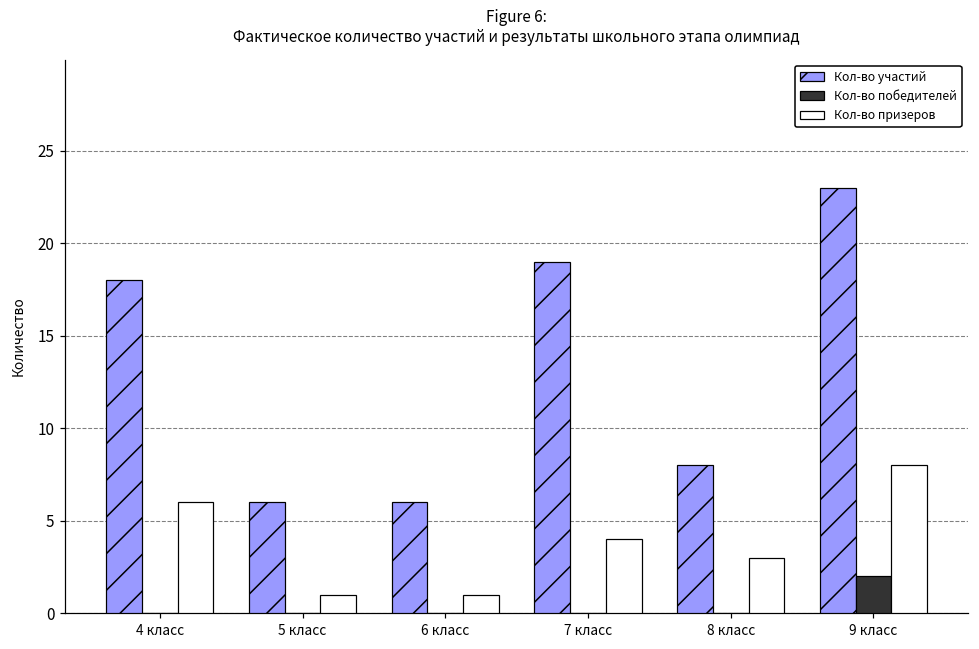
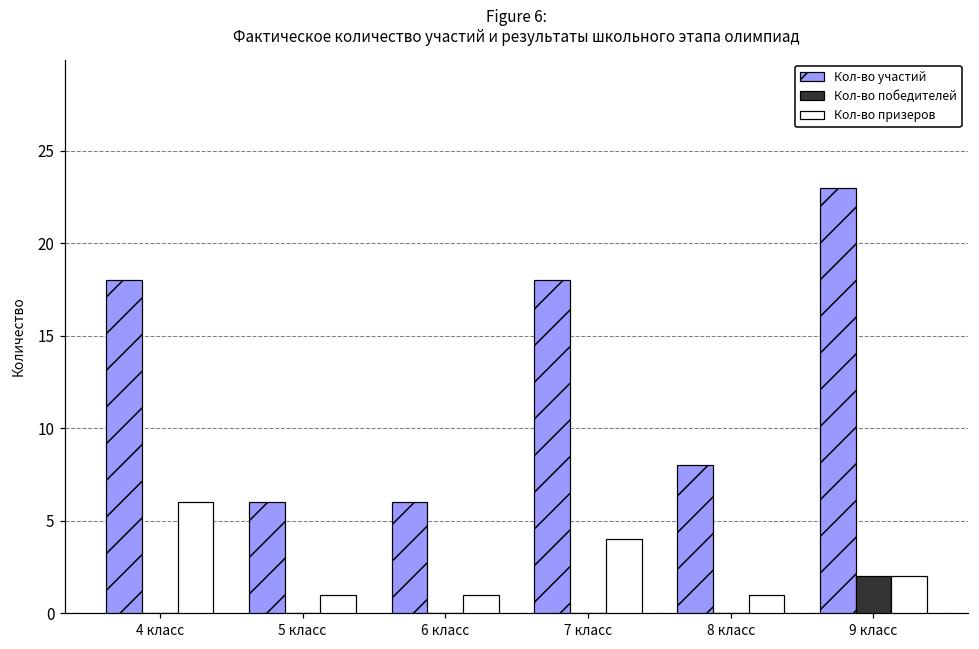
Кол-во участий, 7 класс: 19 -> 18
Кол-во призеров, 8 класс: 3 -> 1
Кол-во призеров, 9 класс: 8 -> 2
